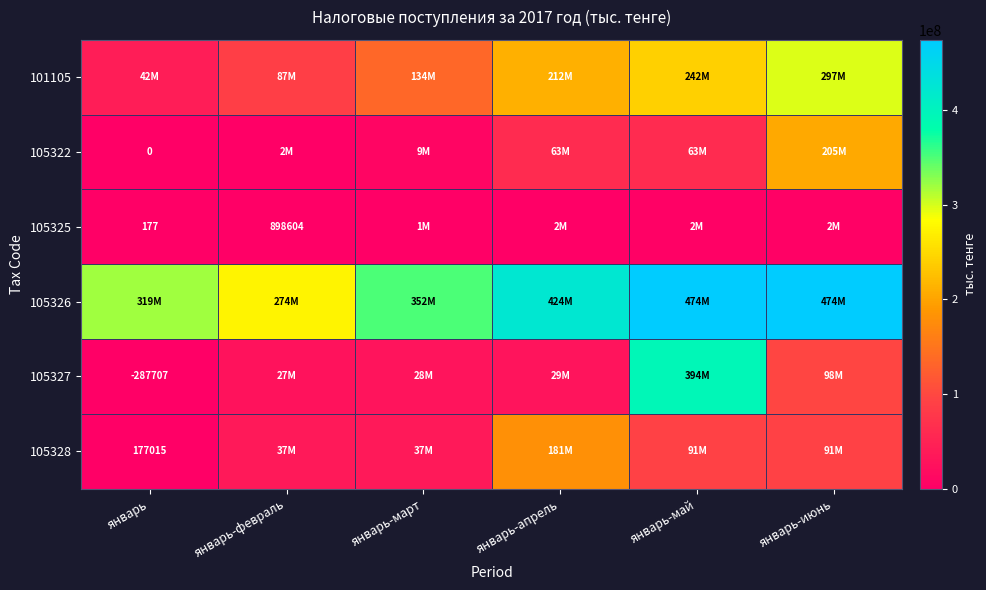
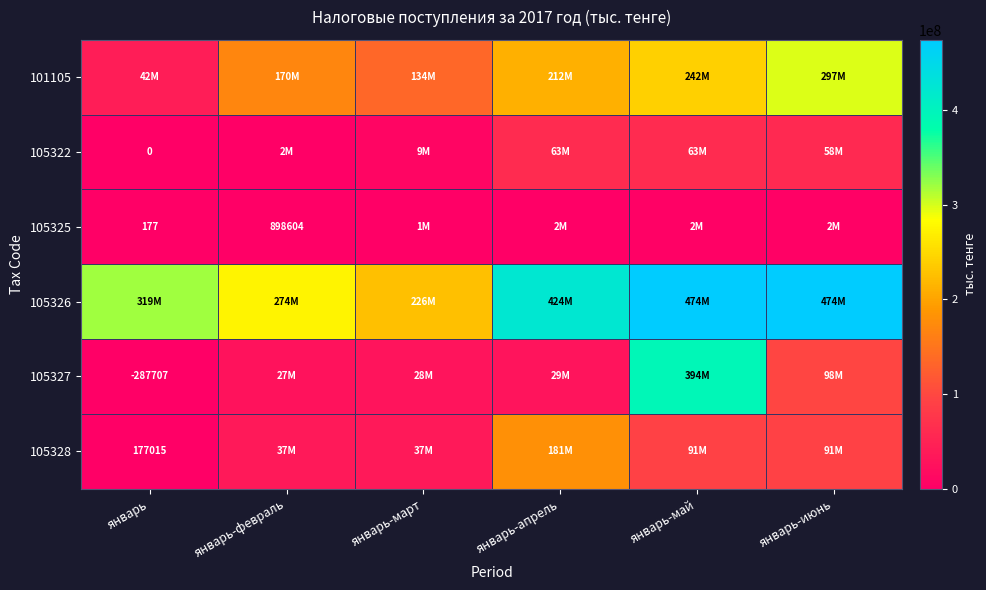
101105, январь-февраль: 87M -> 170M
105322, январь-июнь: 205M -> 58M
105326, январь-март: 352M -> 226M
